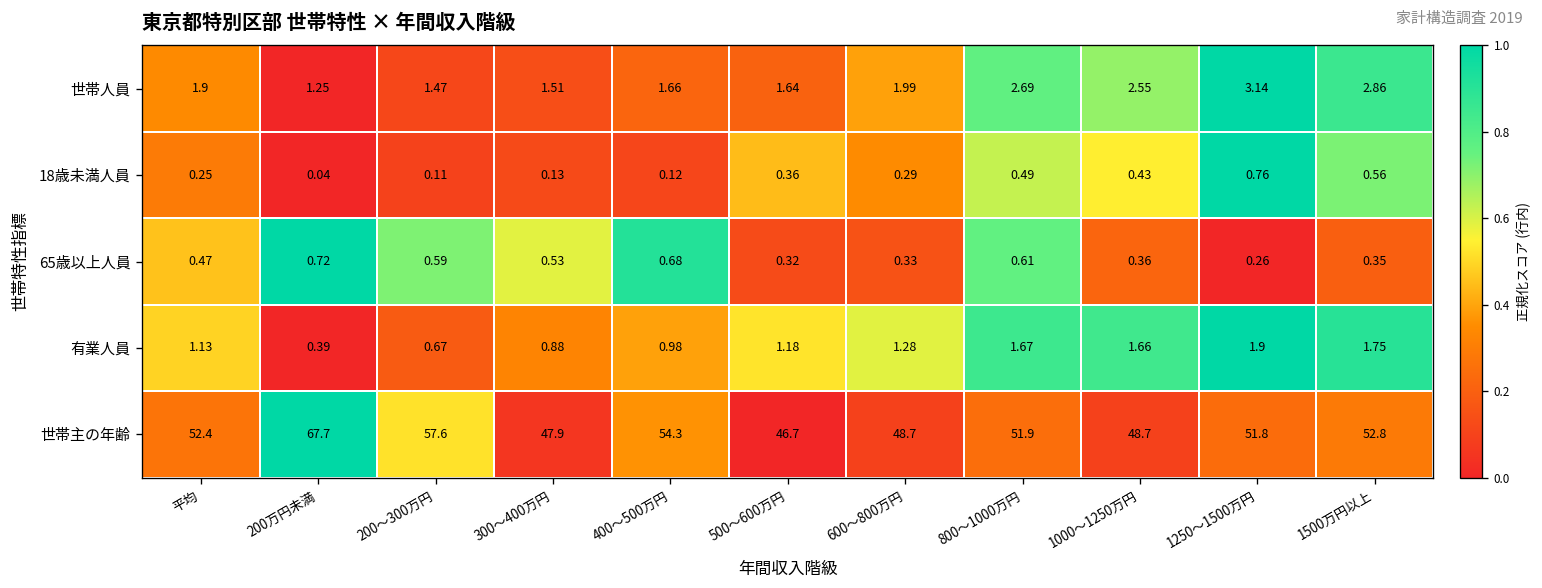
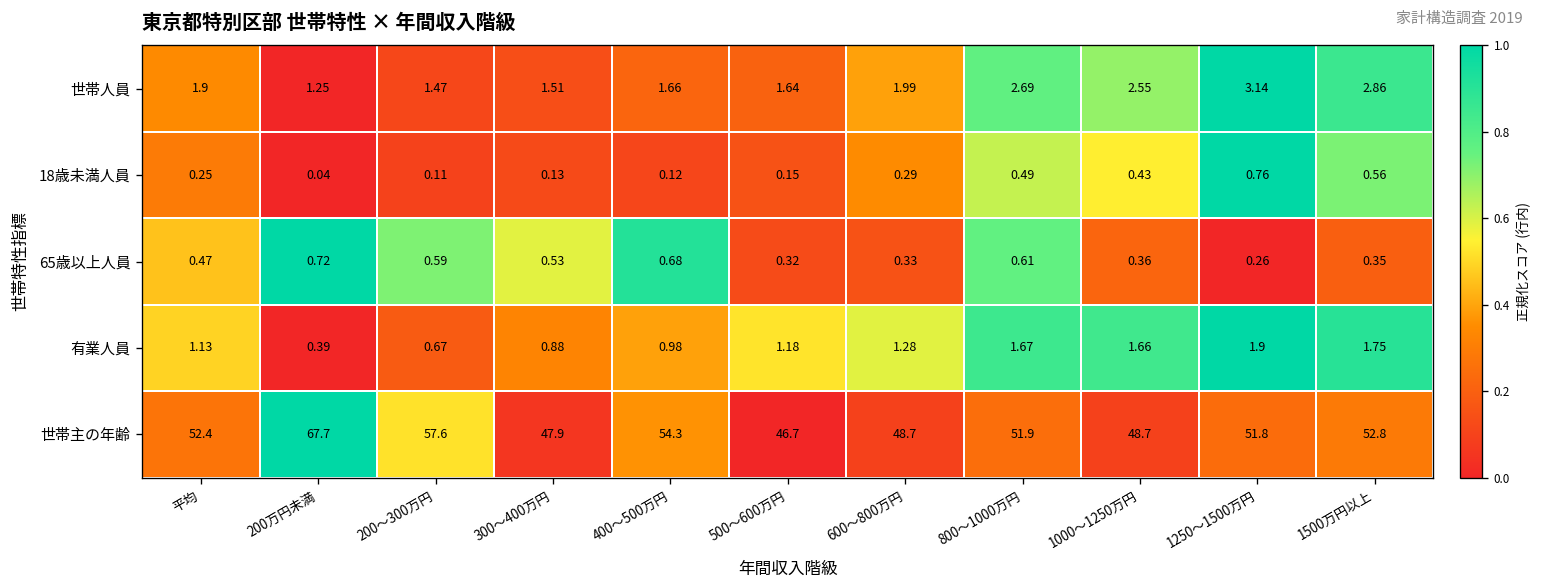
18歳未満人員, 500～600万円: 0.36 -> 0.15
